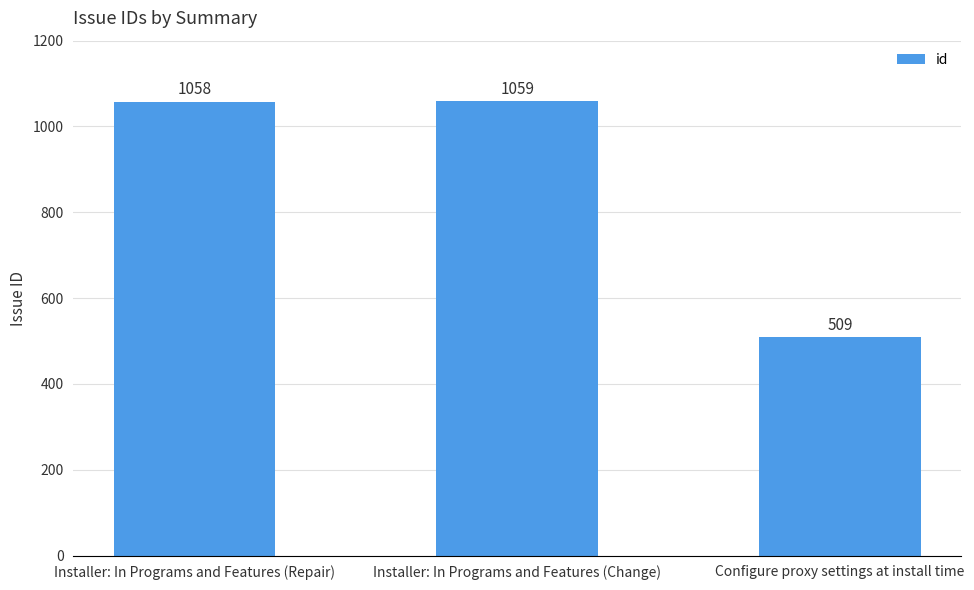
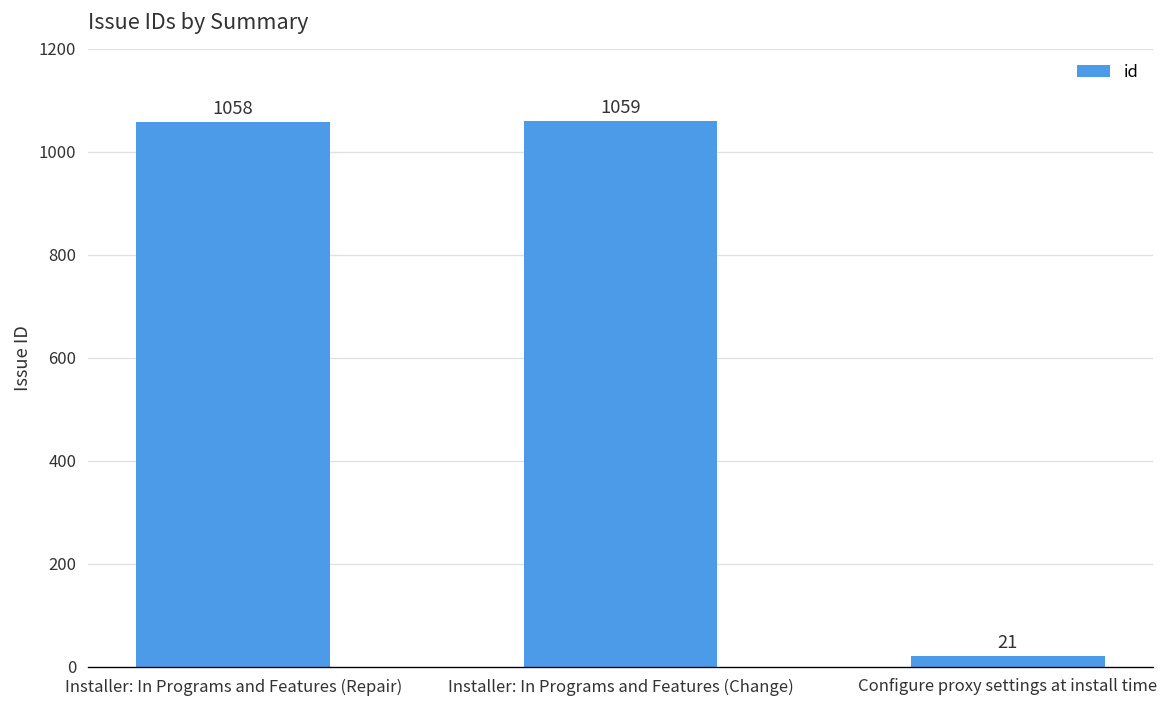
Configure proxy settings at install time: 509 -> 21
